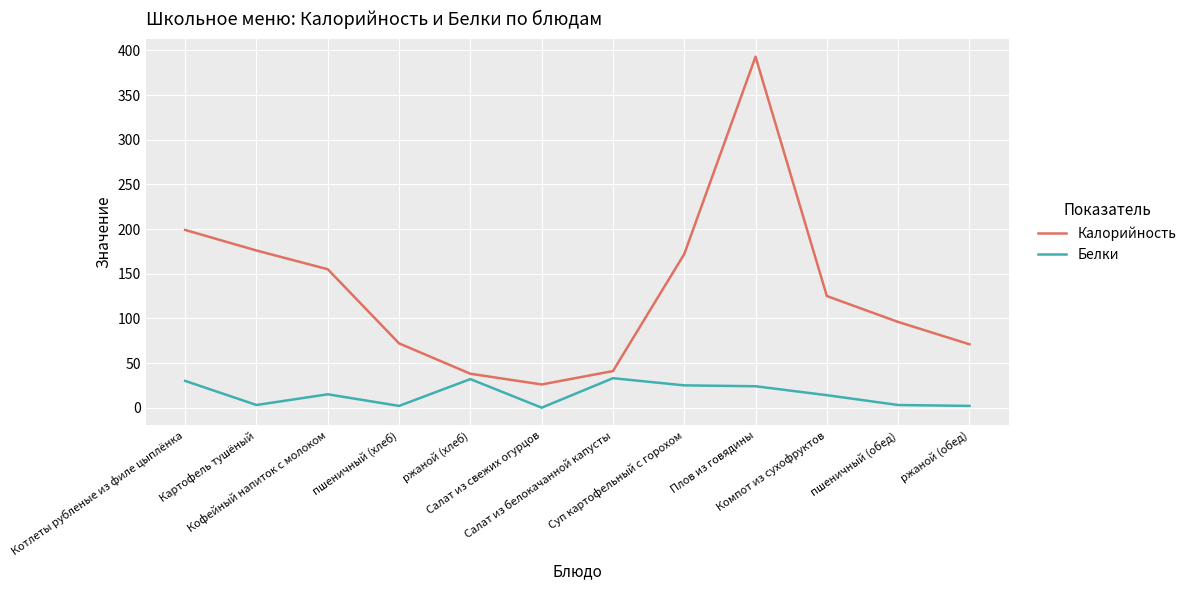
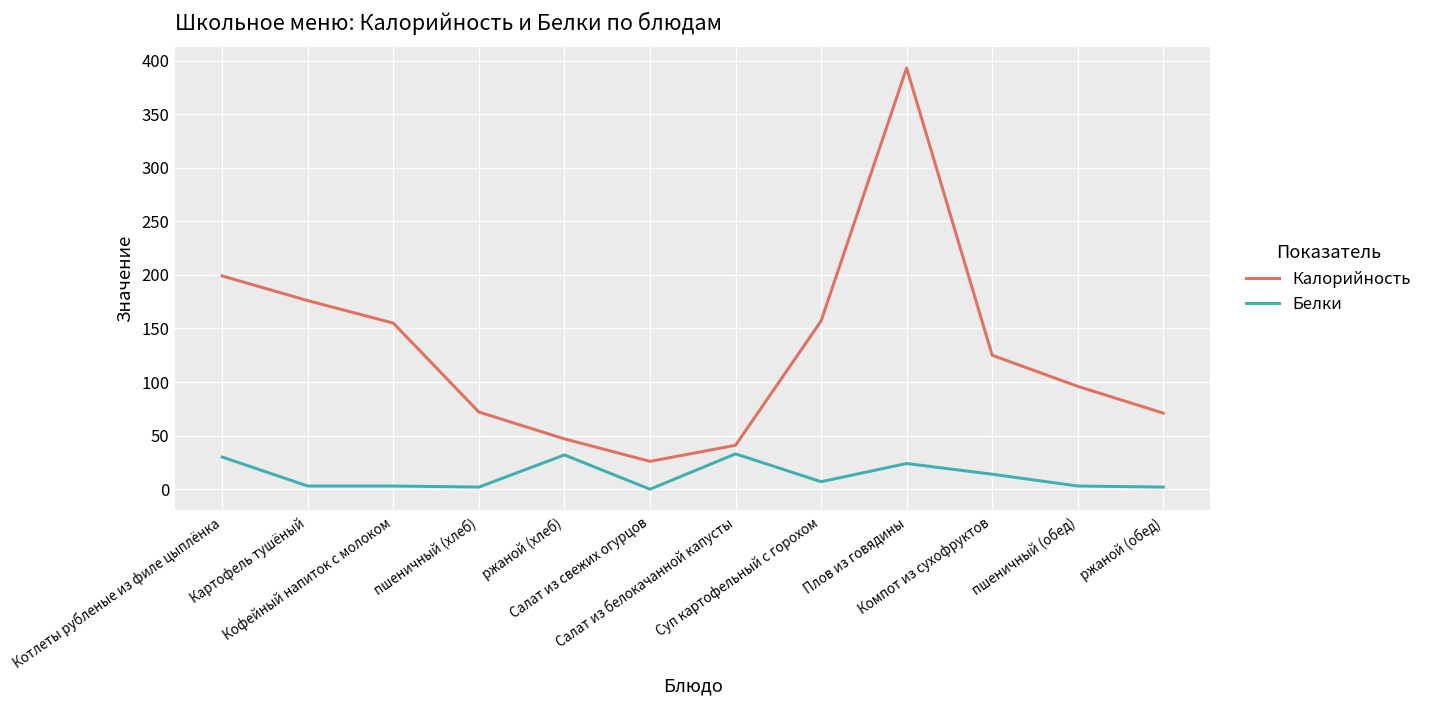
Белки, Кофейный напиток с молоком: 20 -> 0
Калорийность, ржаной (хлеб): 40 -> 50
Калорийность, Суп картофельный с горохом: 170 -> 160
Белки, Суп картофельный с горохом: 30 -> 10
